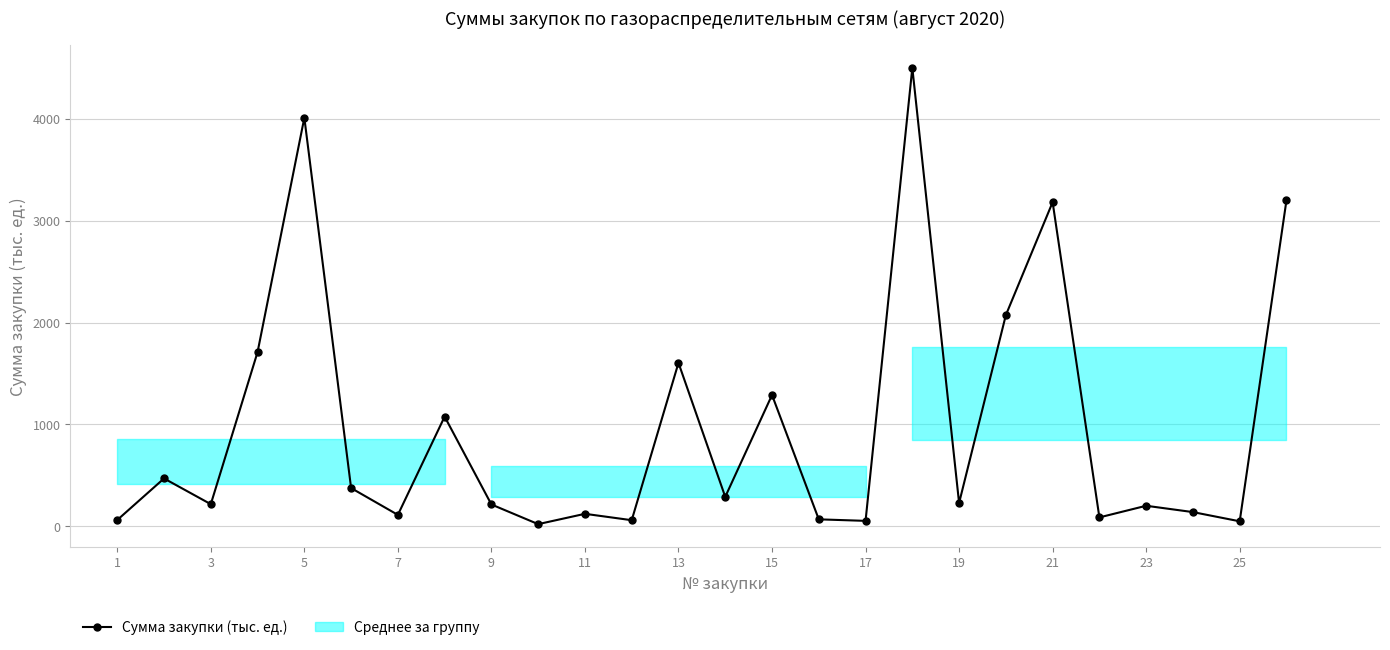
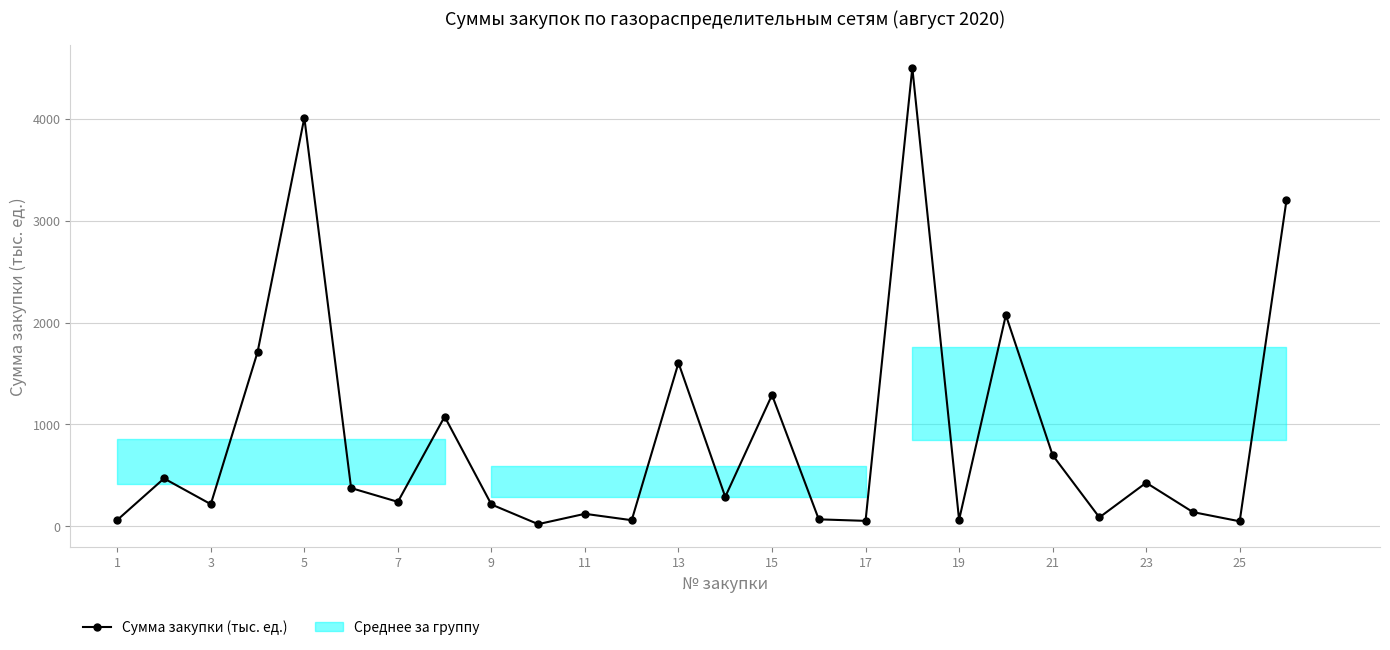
Сумма закупки (тыс. ед.), 7: 110 -> 240
Сумма закупки (тыс. ед.), 19: 230 -> 60
Сумма закупки (тыс. ед.), 21: 3180 -> 700
Сумма закупки (тыс. ед.), 23: 200 -> 430
